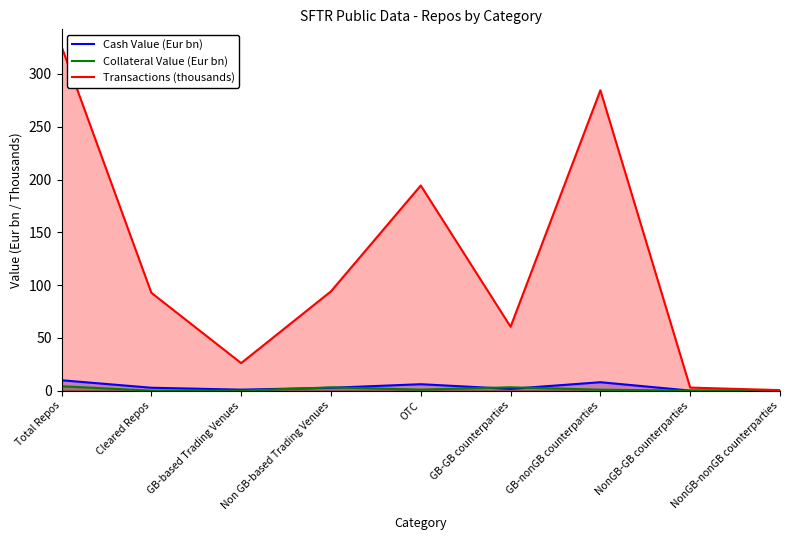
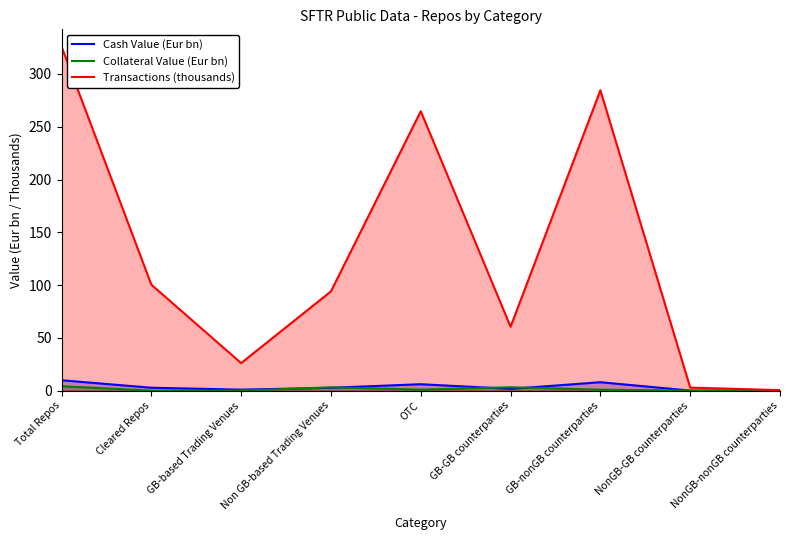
Transactions (thousands), Cleared Repos: 93 -> 100
Transactions (thousands), OTC: 194 -> 265
